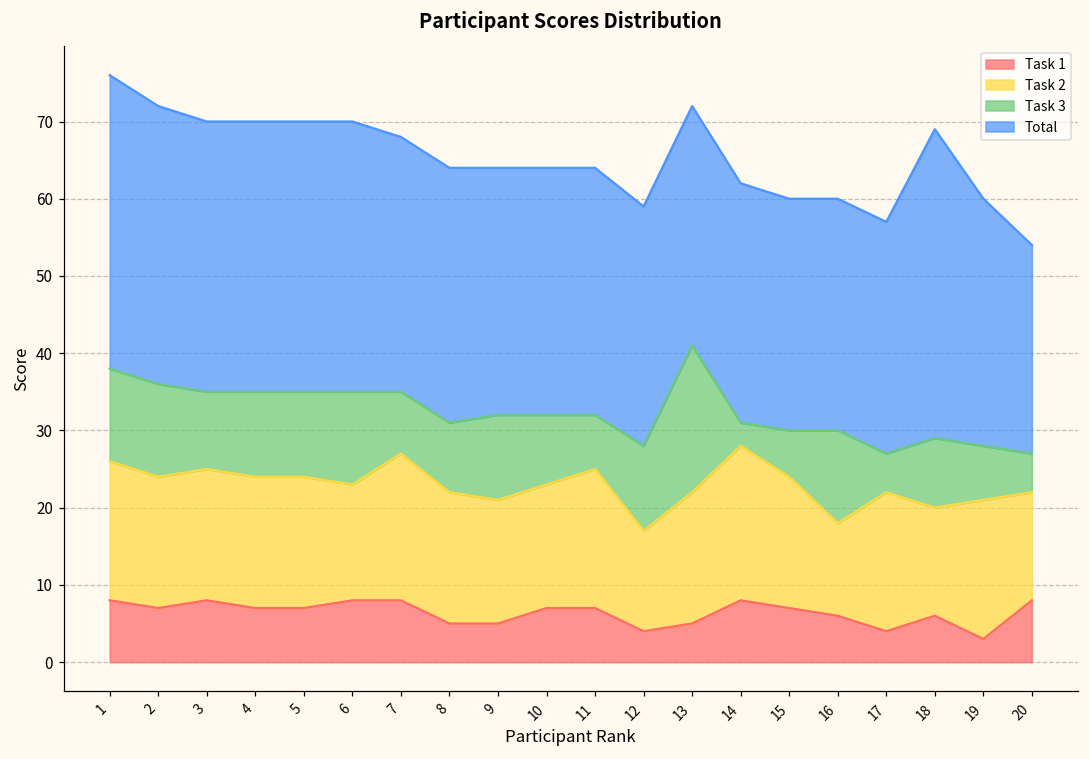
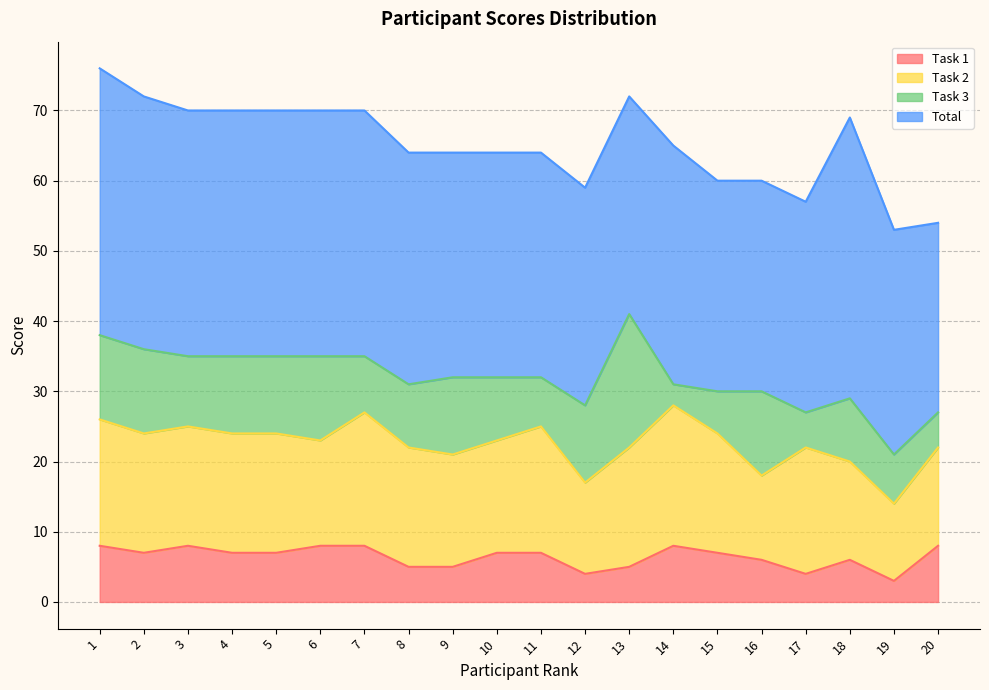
Total, 7: 33 -> 35
Total, 14: 31 -> 34
Task 2, 19: 18 -> 11
